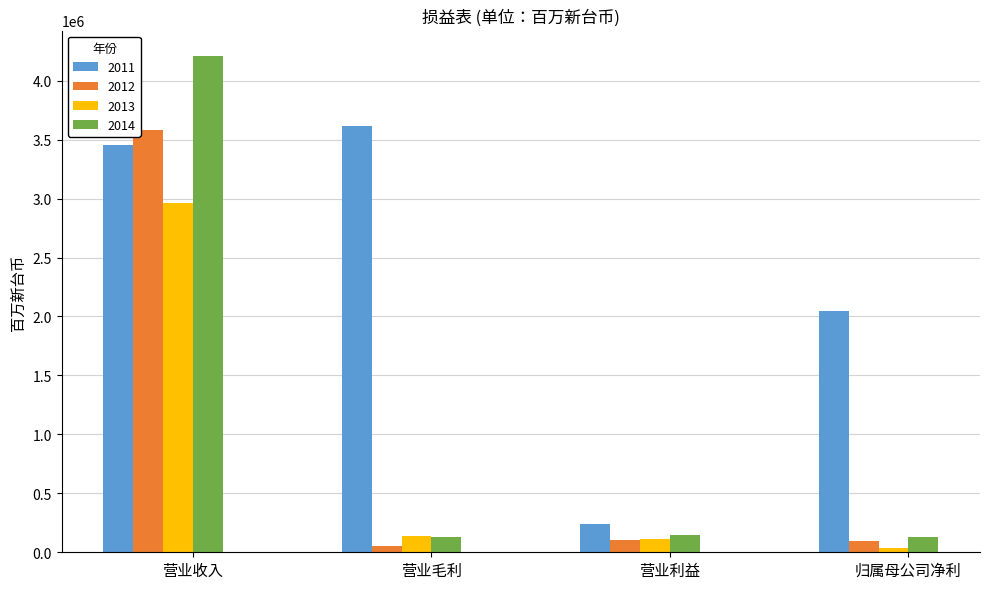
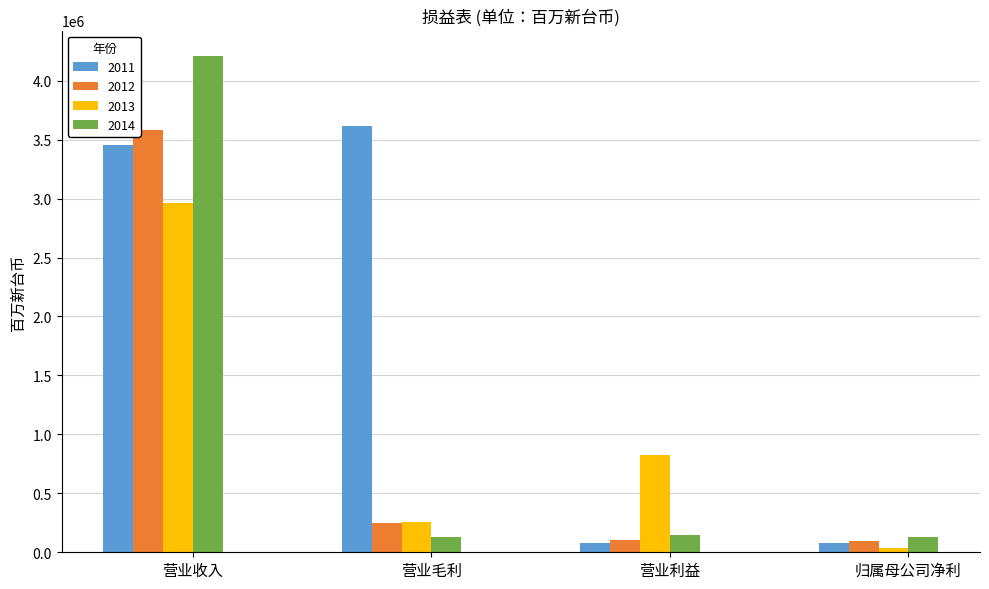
2012, 营业毛利: 60000 -> 250000
2013, 营业毛利: 140000 -> 250000
2011, 营业利益: 240000 -> 80000
2013, 营业利益: 110000 -> 820000
2011, 归属母公司净利: 2050000 -> 80000
